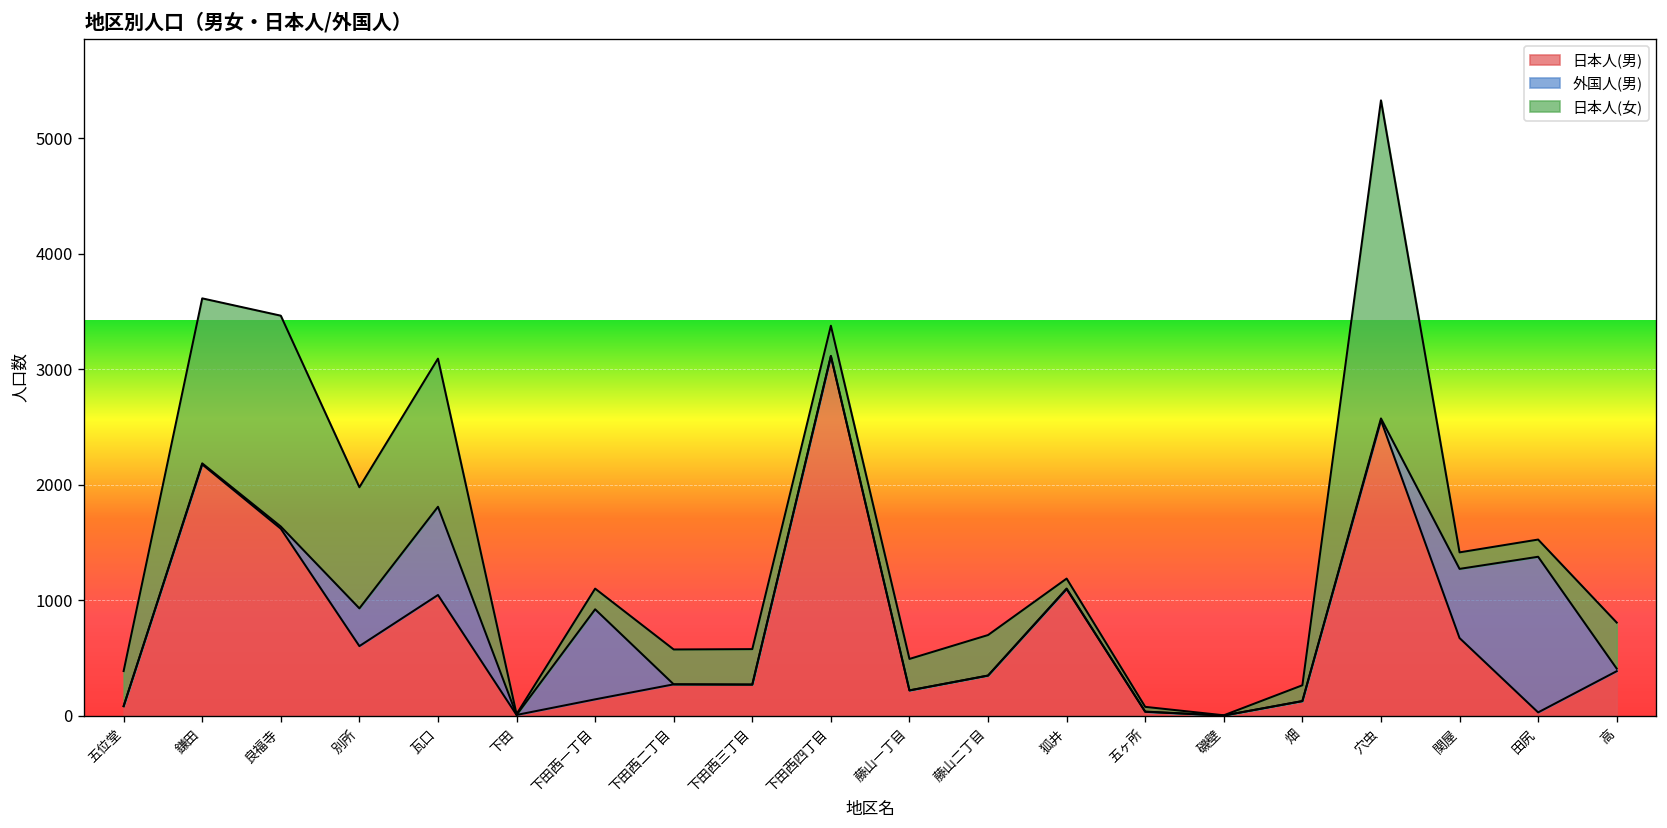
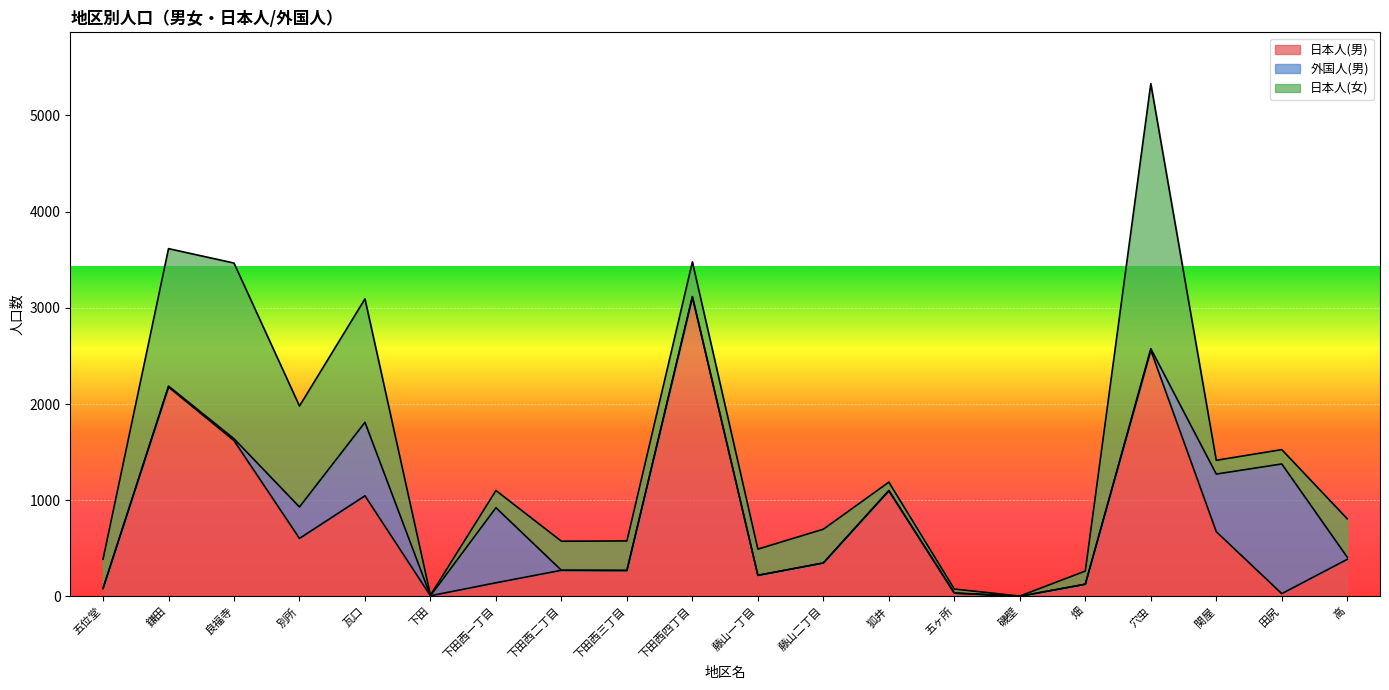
日本人(女), 下田西四丁目: 300 -> 400
